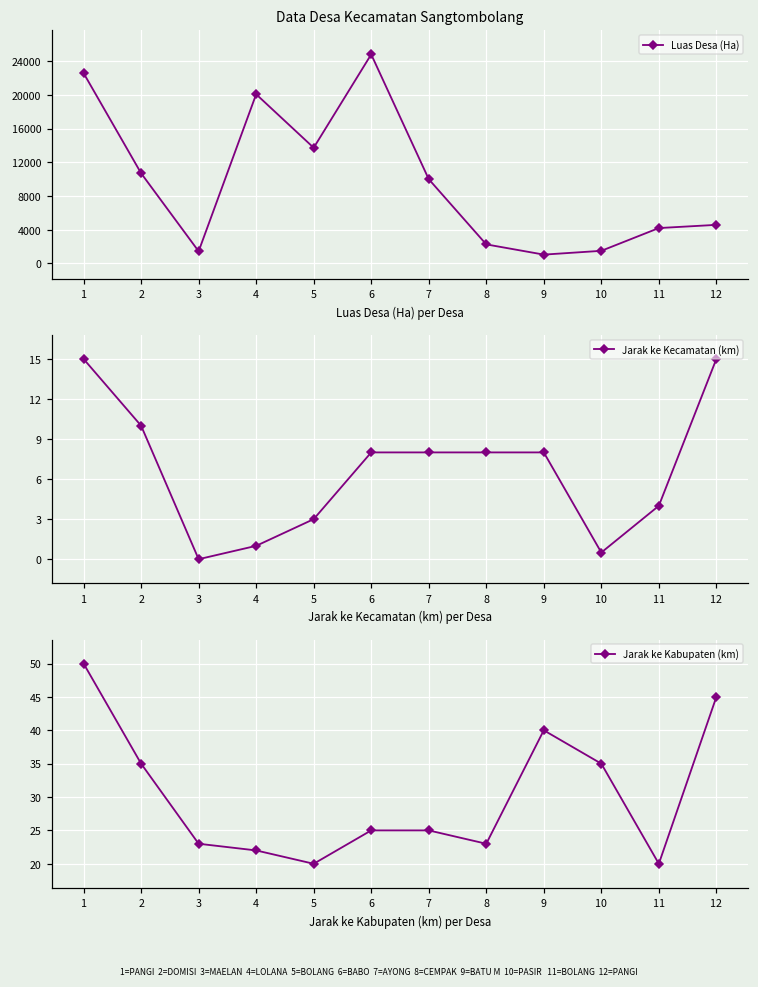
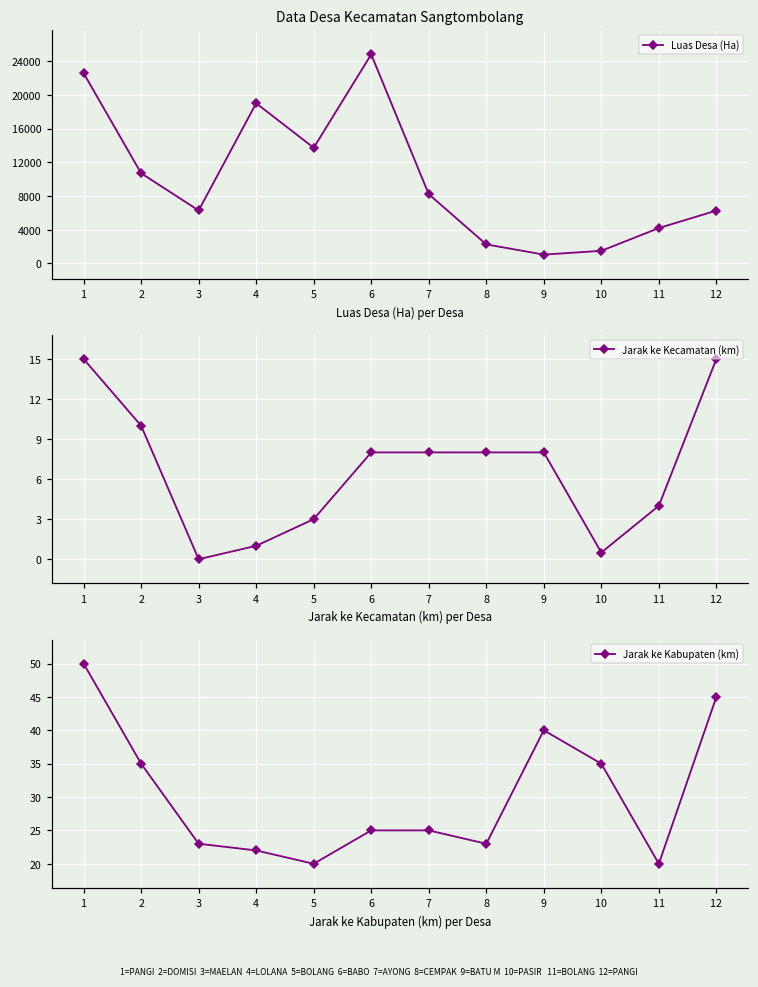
Data Desa Kecamatan Sangtombolang, 3: 1000 -> 6000
Data Desa Kecamatan Sangtombolang, 4: 20000 -> 19000
Data Desa Kecamatan Sangtombolang, 7: 10000 -> 8000
Data Desa Kecamatan Sangtombolang, 12: 5000 -> 6000
